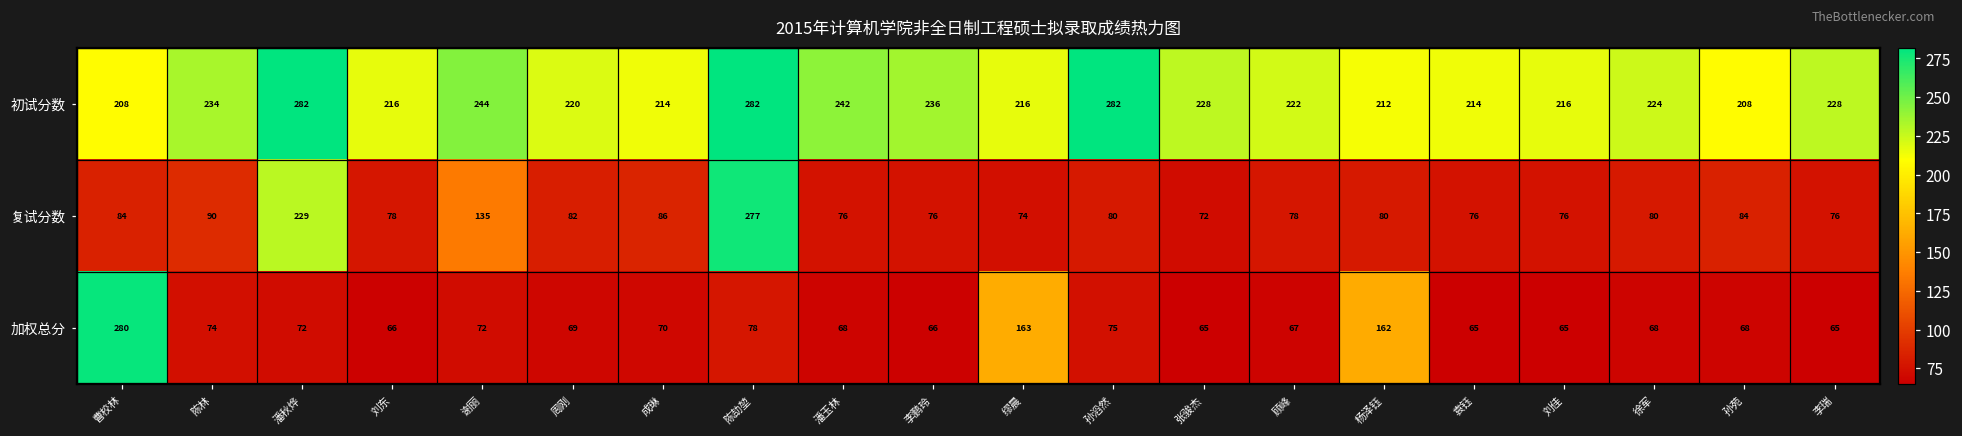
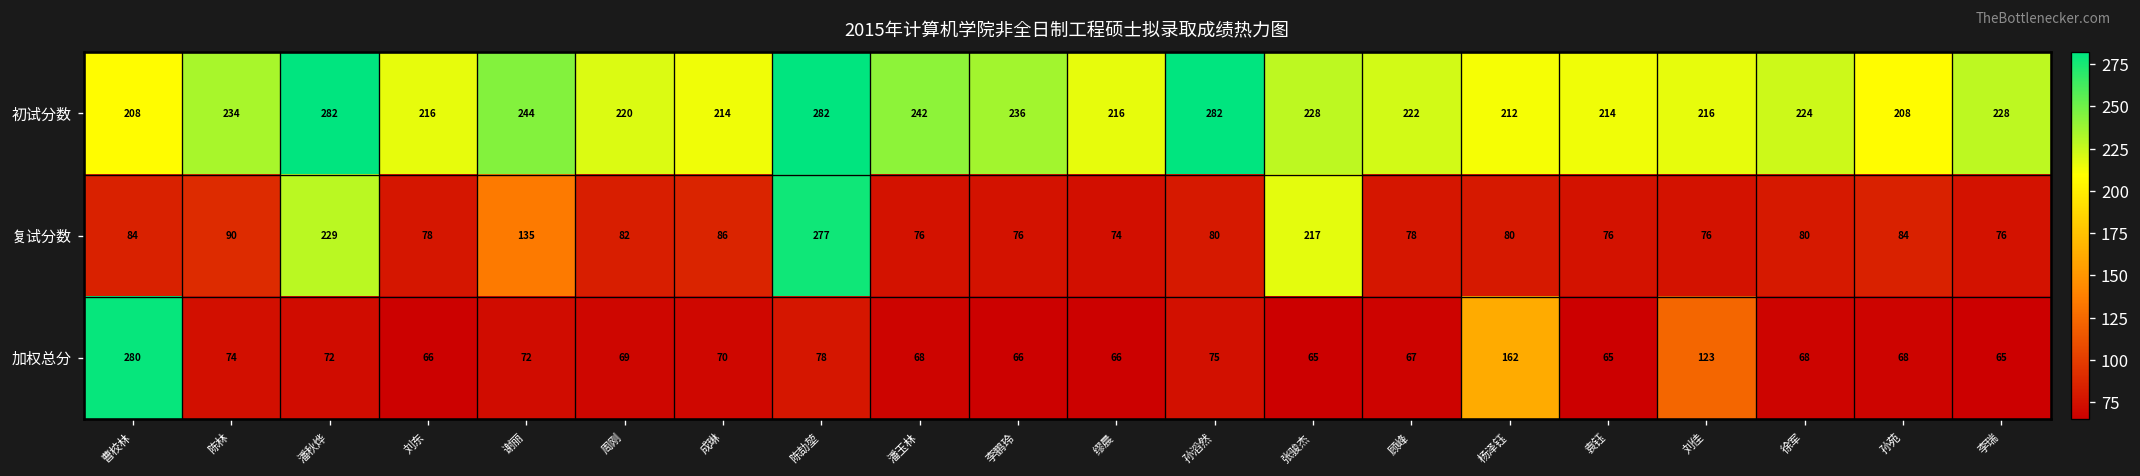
复试分数, 张骏杰: 72 -> 217
加权总分, 缪晨: 163 -> 66
加权总分, 刘佳: 65 -> 123
